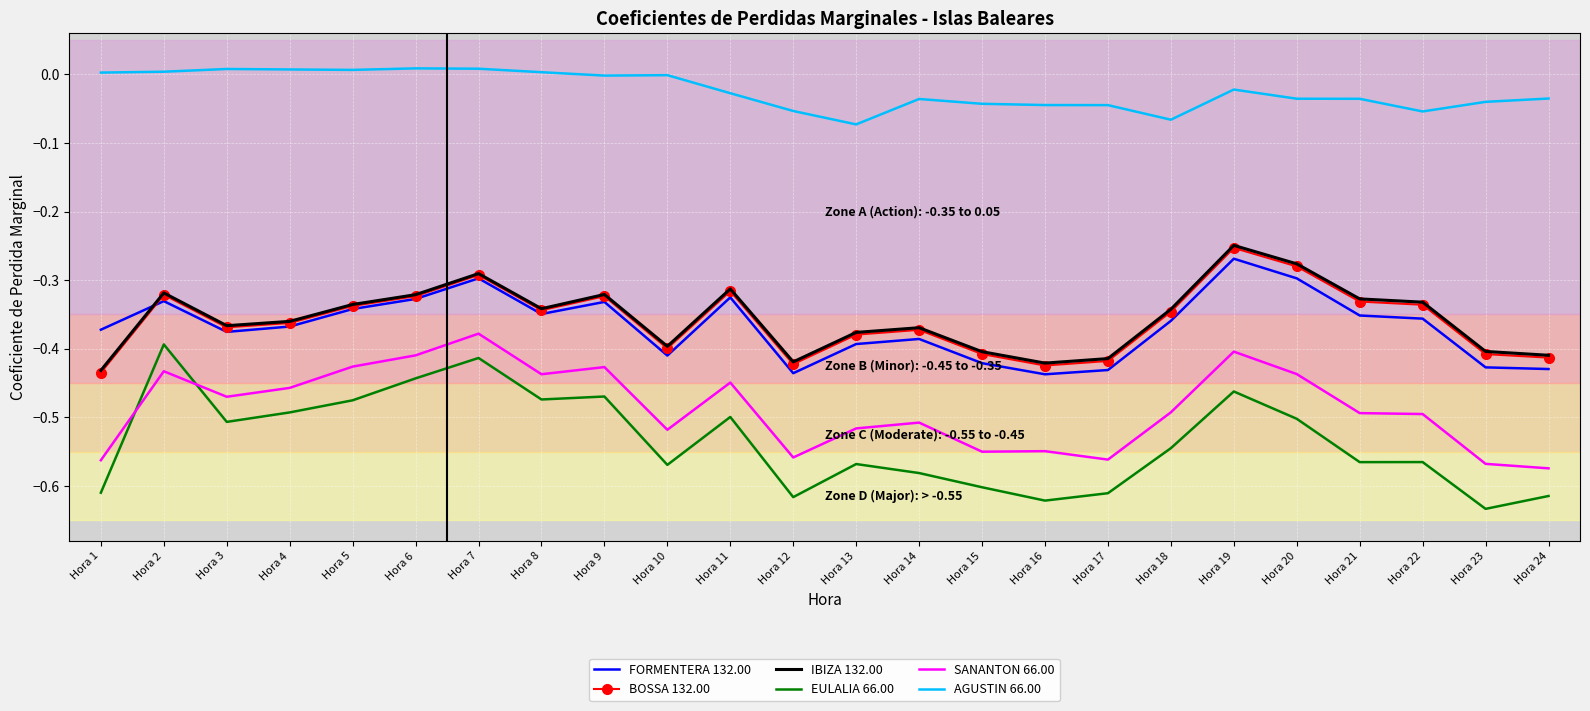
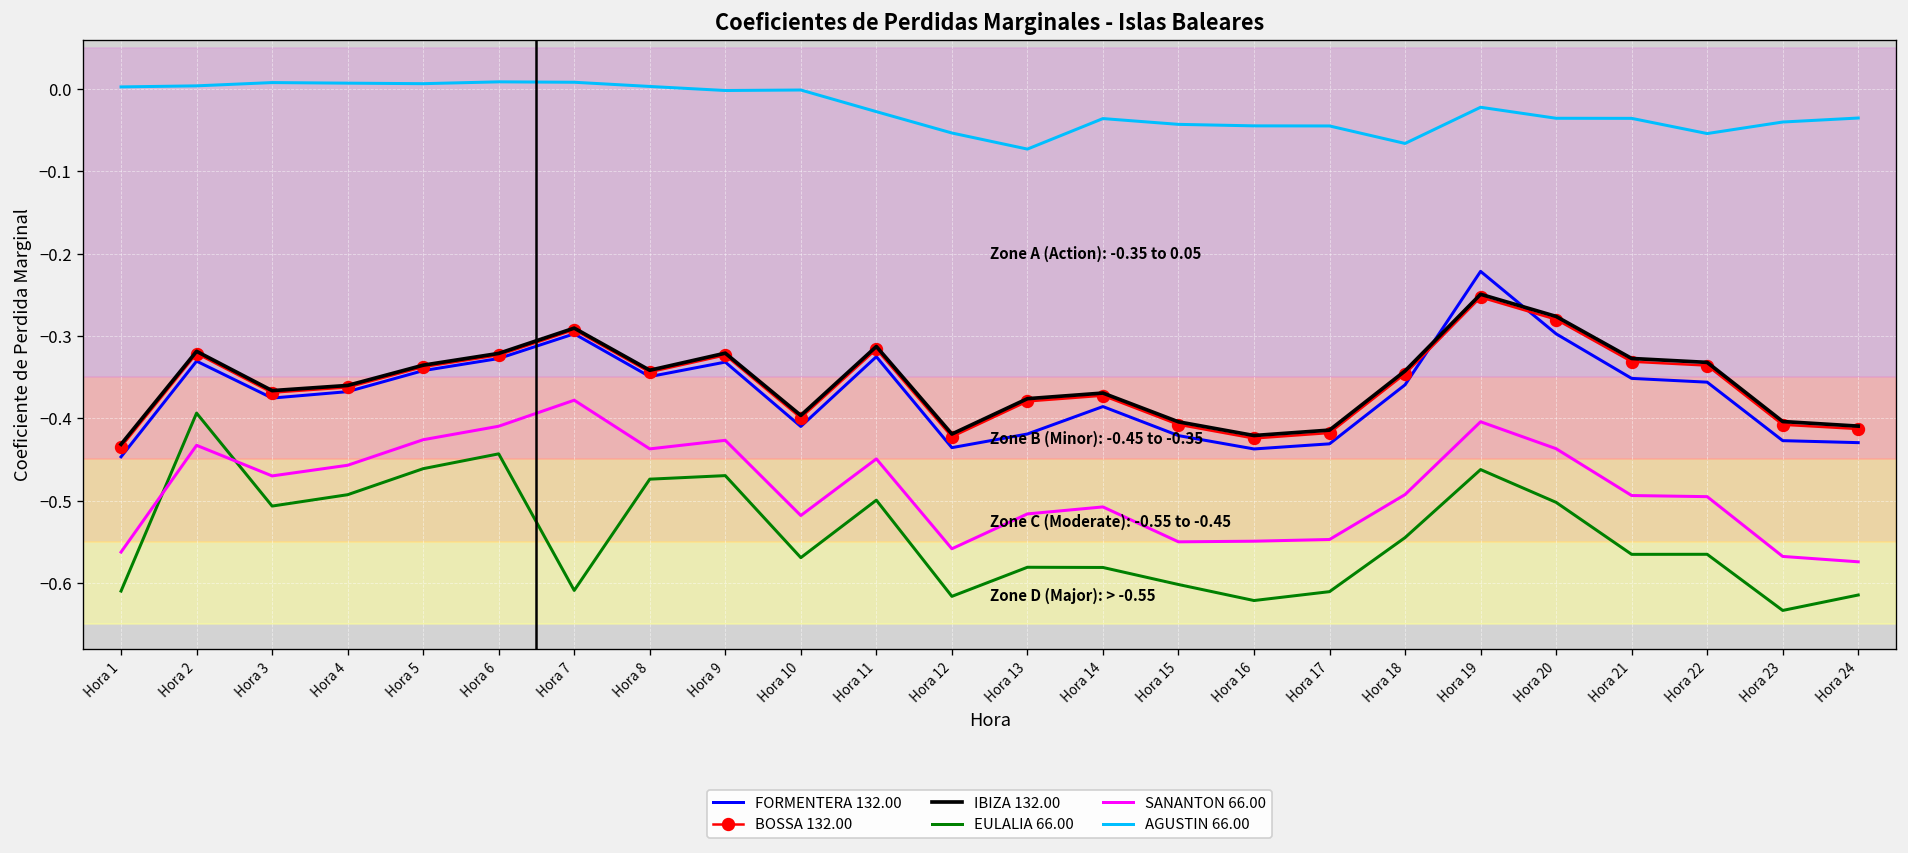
FORMENTERA 132.00, Hora 1: -0.37 -> -0.45
EULALIA 66.00, Hora 5: -0.48 -> -0.46
EULALIA 66.00, Hora 7: -0.41 -> -0.61
FORMENTERA 132.00, Hora 13: -0.39 -> -0.42
EULALIA 66.00, Hora 13: -0.57 -> -0.58
SANANTON 66.00, Hora 17: -0.56 -> -0.55
FORMENTERA 132.00, Hora 19: -0.27 -> -0.22
